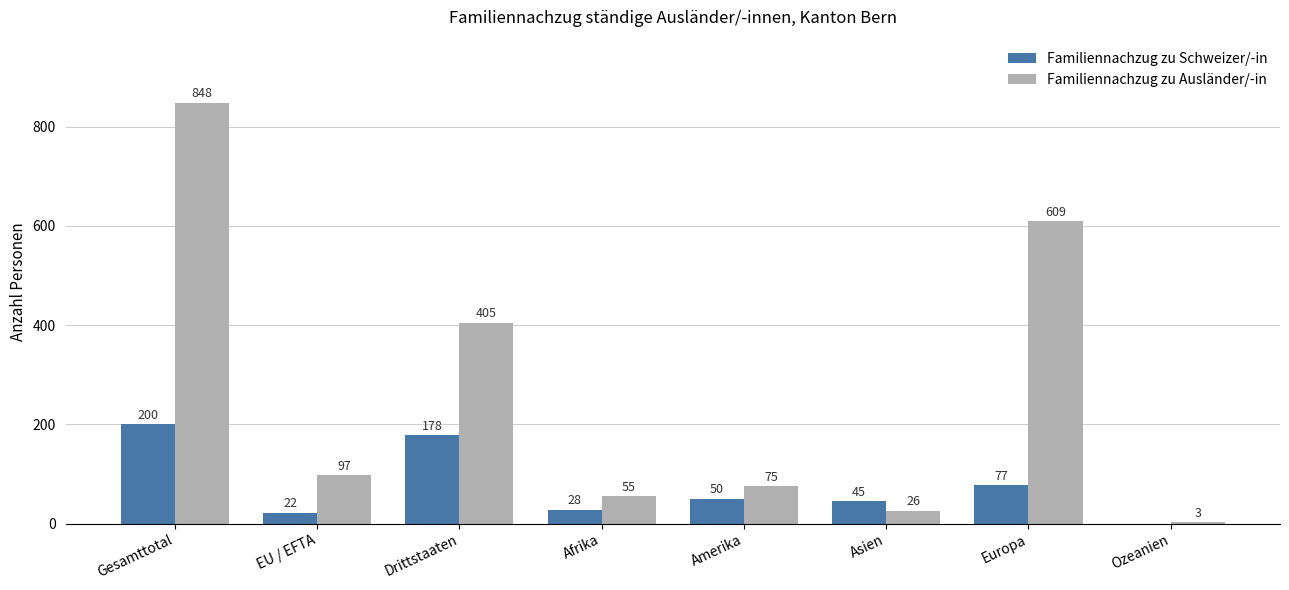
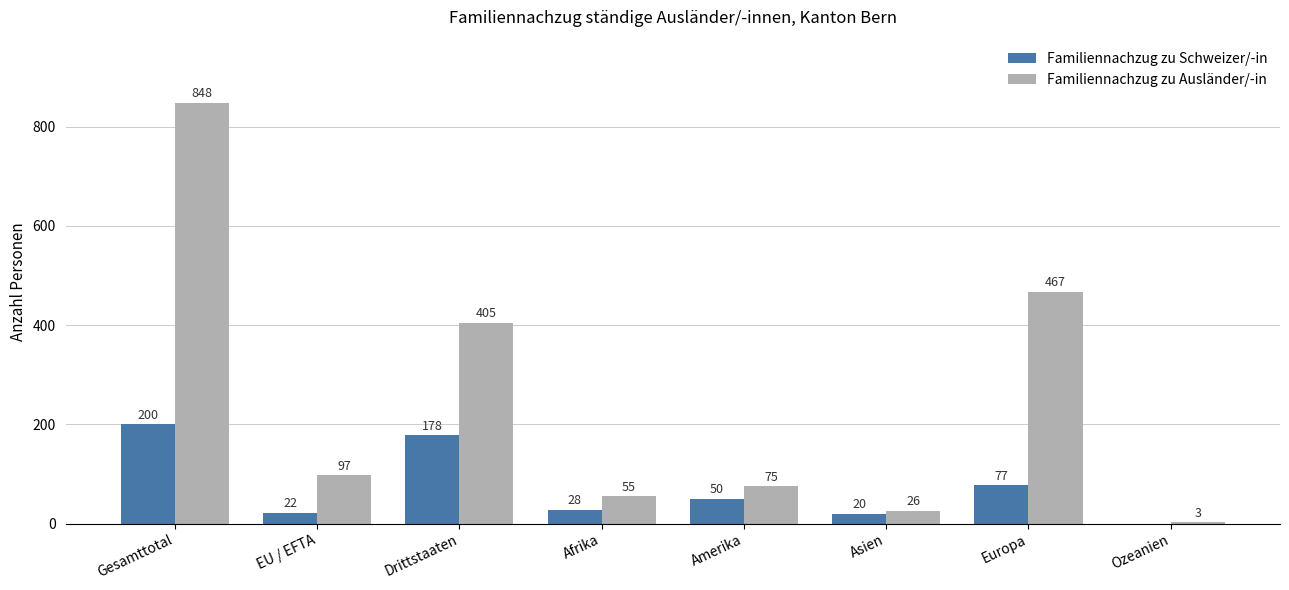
Familiennachzug zu Schweizer/-in, Asien: 45 -> 20
Familiennachzug zu Ausländer/-in, Europa: 609 -> 467
